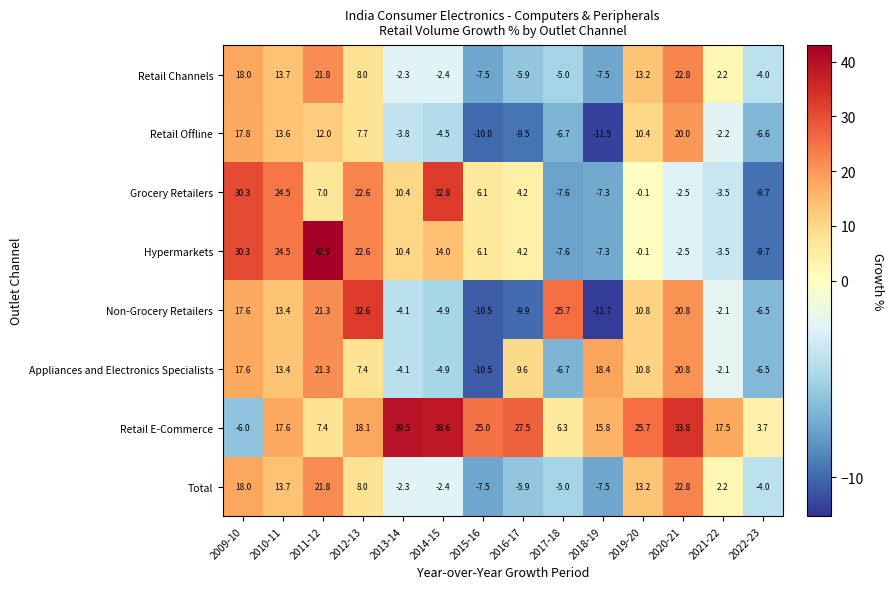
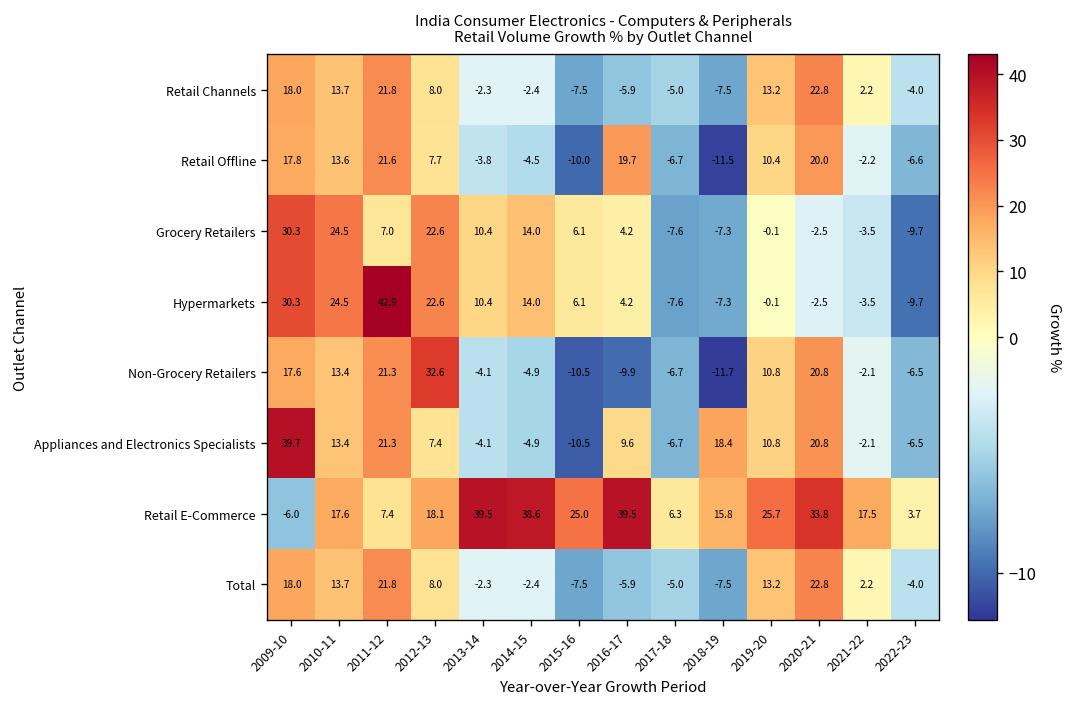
Retail Offline, 2011-12: 12.0 -> 21.6
Retail Offline, 2016-17: -9.5 -> 19.7
Grocery Retailers, 2014-15: 32.8 -> 14.0
Non-Grocery Retailers, 2017-18: 25.7 -> -6.7
Appliances and Electronics Specialists, 2009-10: 17.6 -> 39.7
Retail E-Commerce, 2016-17: 27.5 -> 39.5
